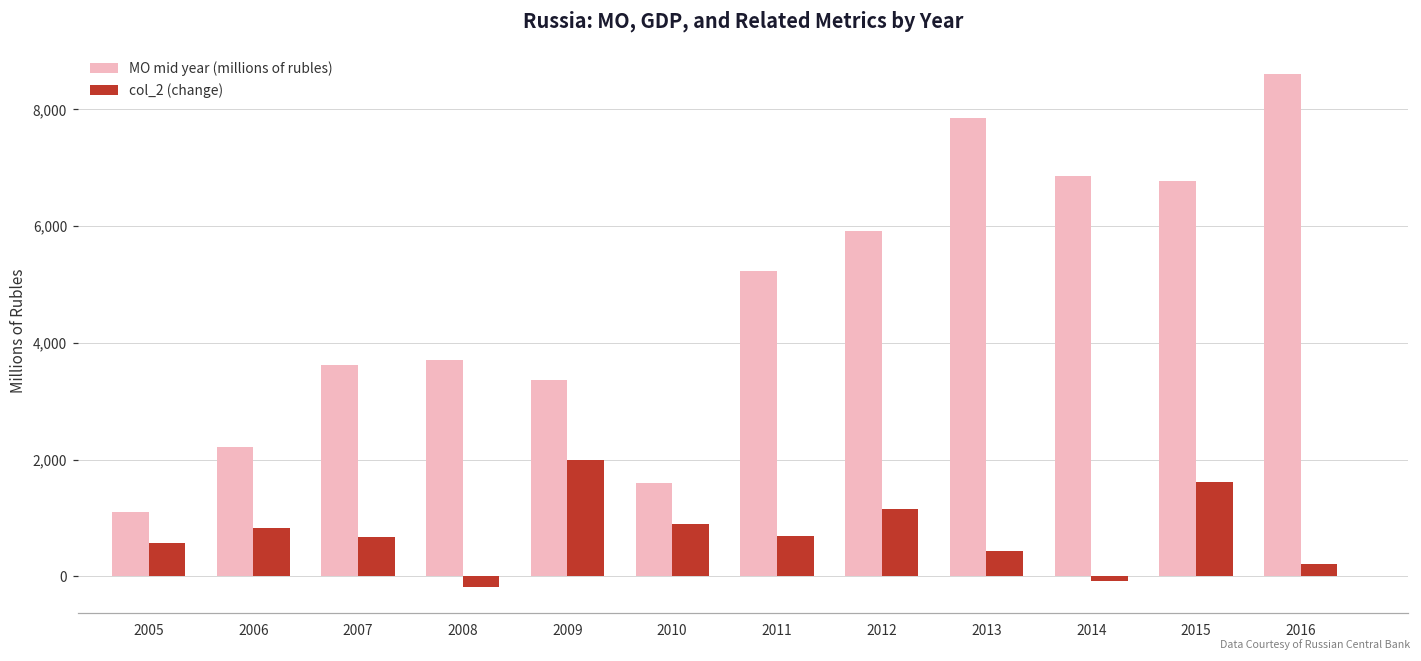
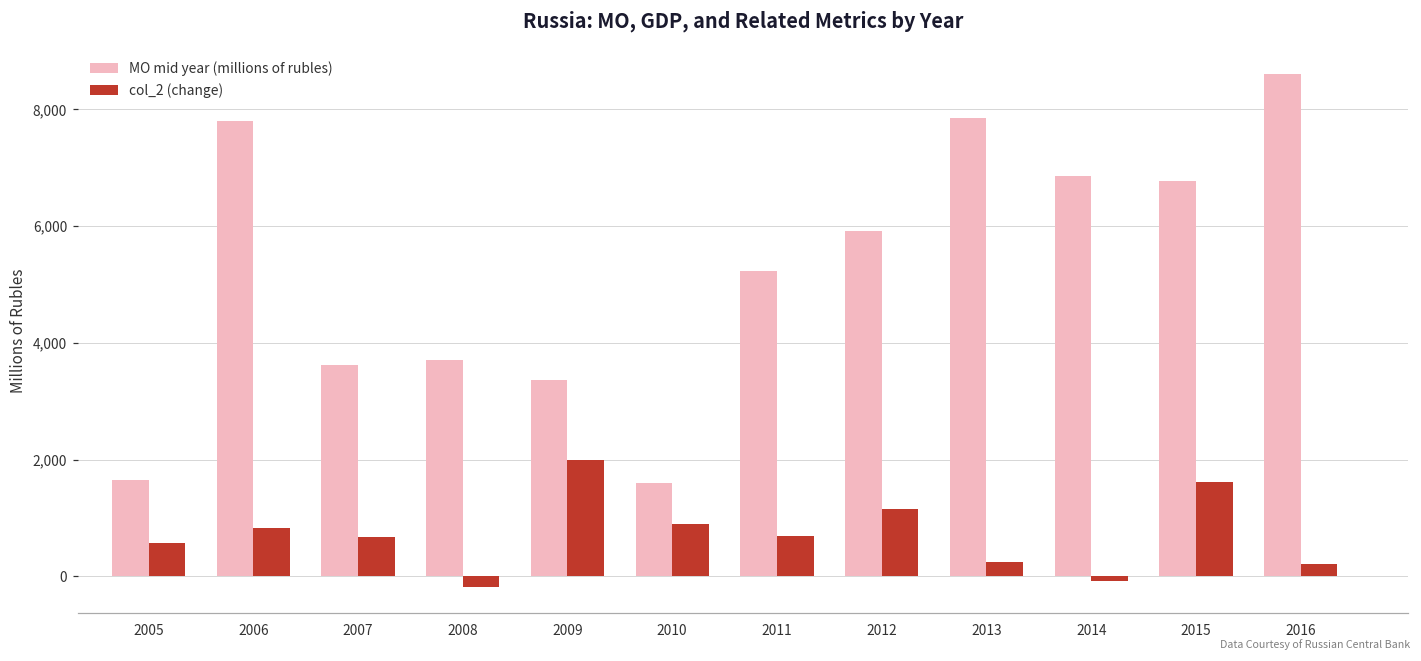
MO mid year (millions of rubles), 2005: 1,100 -> 1,600
MO mid year (millions of rubles), 2006: 2,200 -> 7,800
col_2 (change), 2013: 400 -> 200
